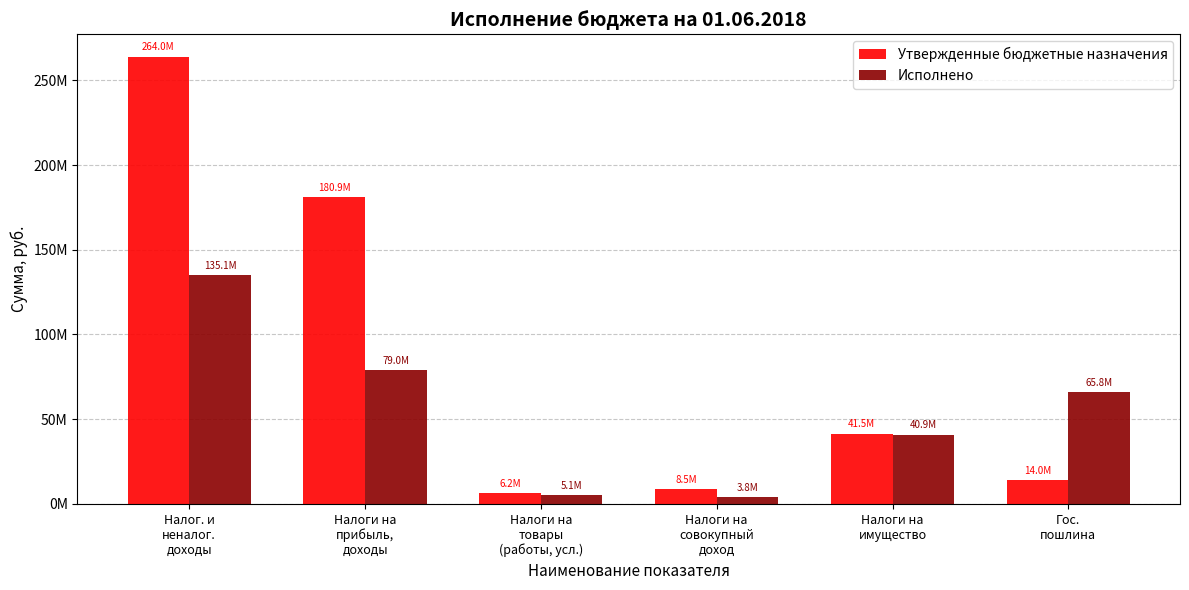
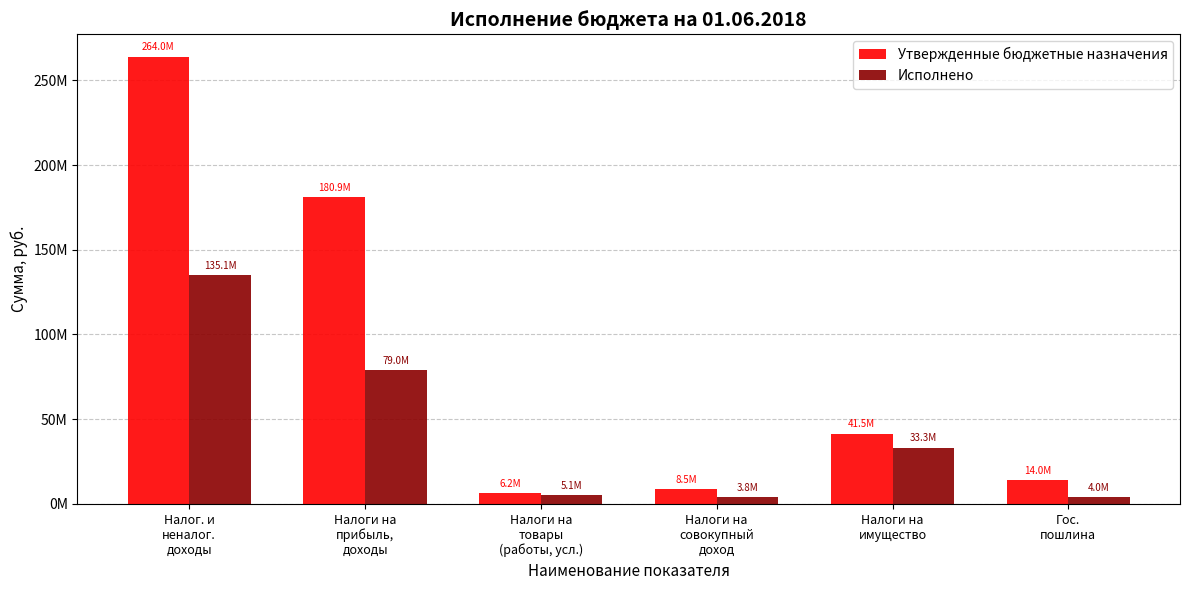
Исполнено, Налоги на имущество: 40.9M -> 33.3M
Исполнено, Гос. пошлина: 65.8M -> 4.0M
